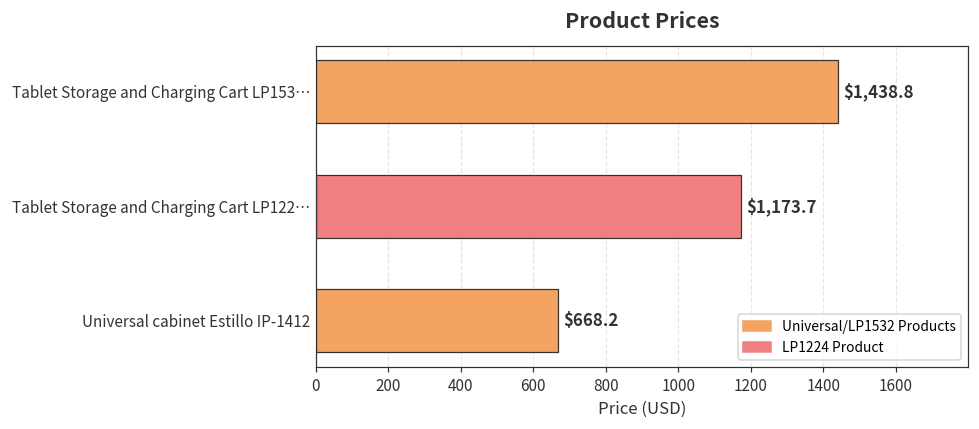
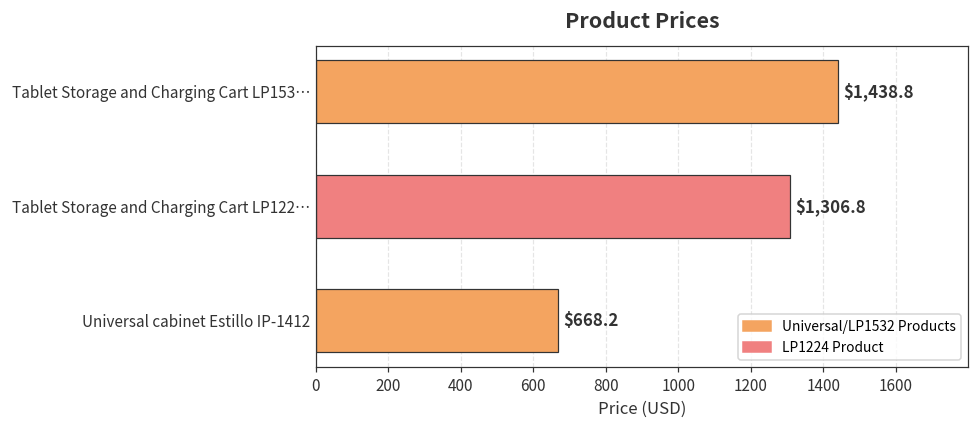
Tablet Storage and Charging Cart LP122…: $1,173.7 -> $1,306.8
